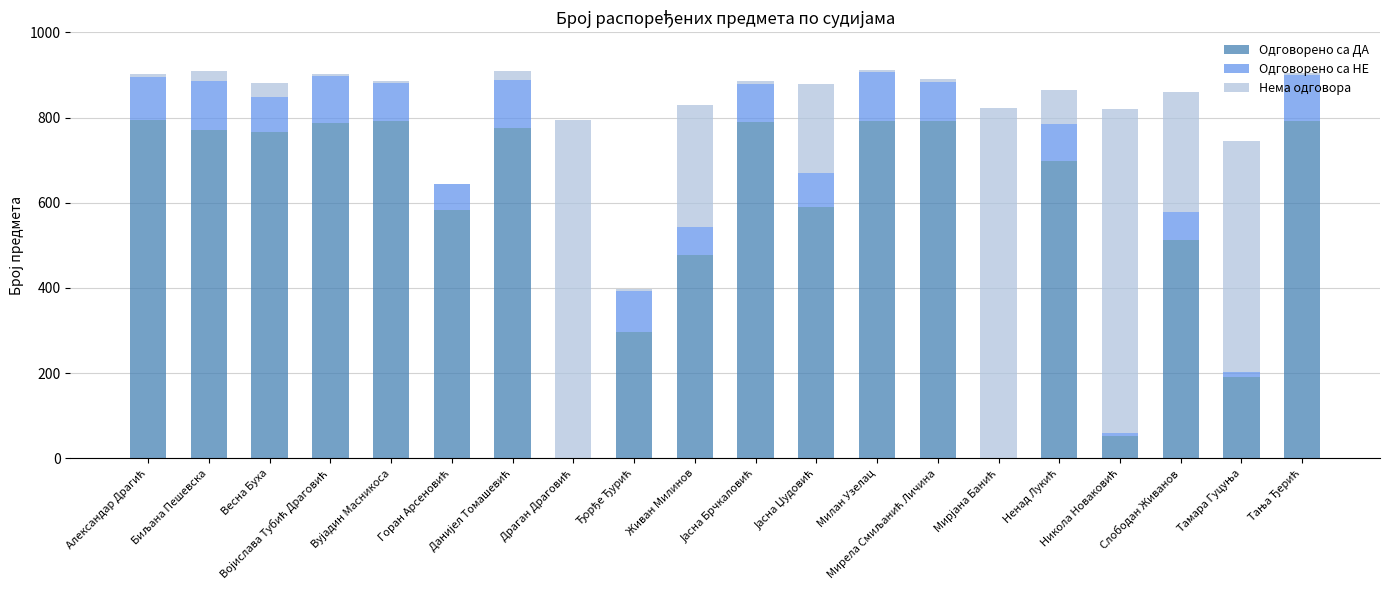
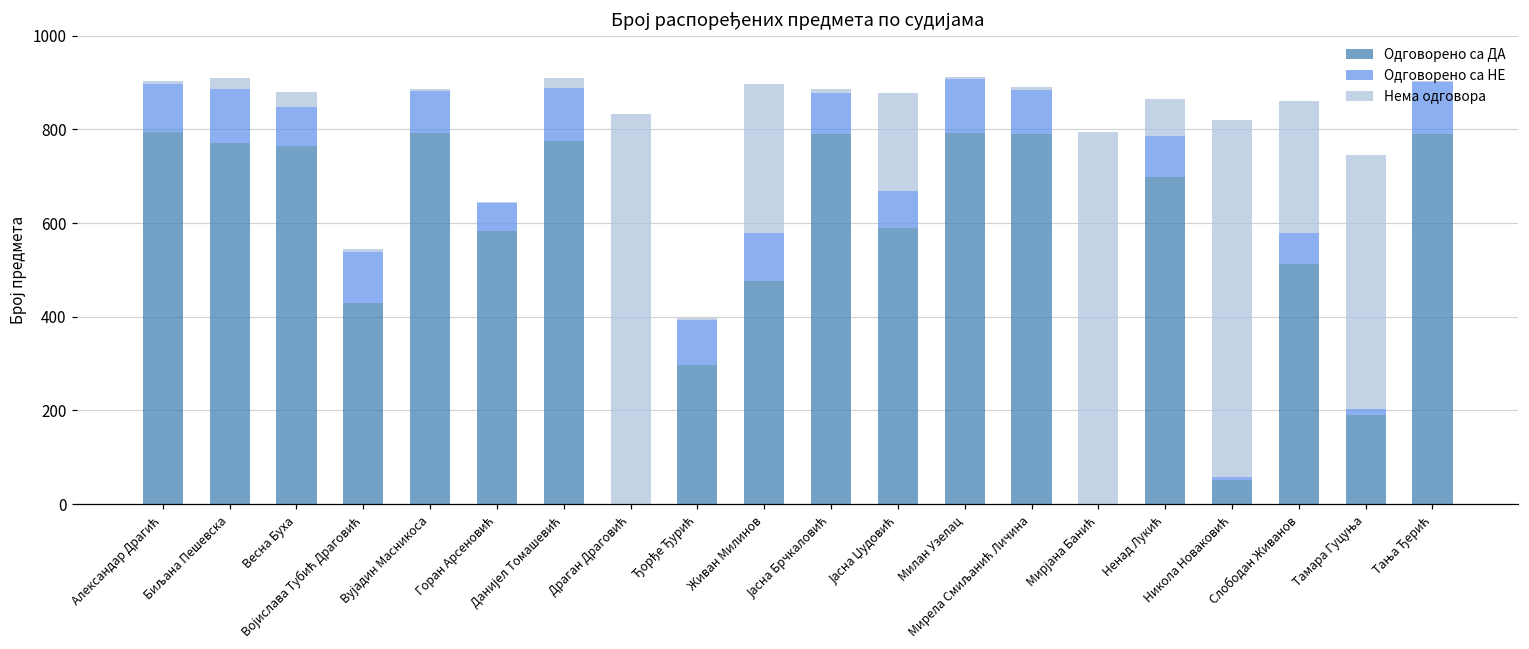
Одговорено са ДА, Војислава Тубић Драговић: 790 -> 430
Нема одговора, Драган Драговић: 800 -> 830
Одговорено са НЕ, Живан Милинов: 70 -> 100
Нема одговора, Живан Милинов: 290 -> 320
Нема одговора, Мирјана Банић: 820 -> 800
